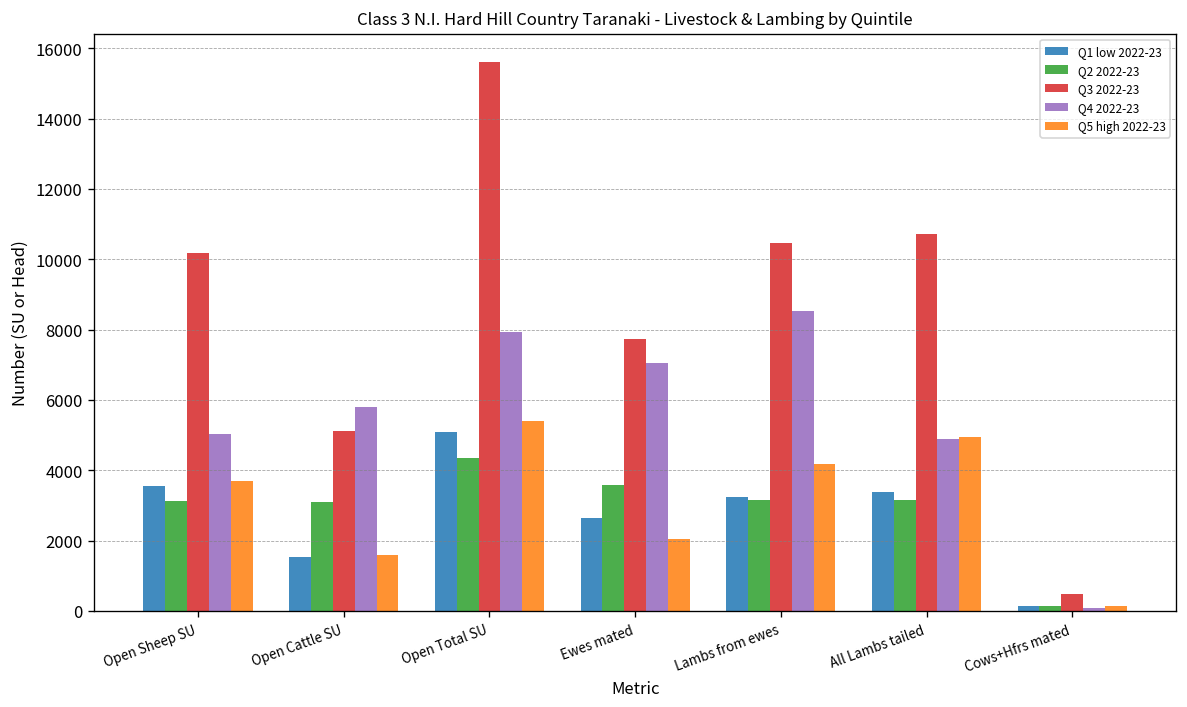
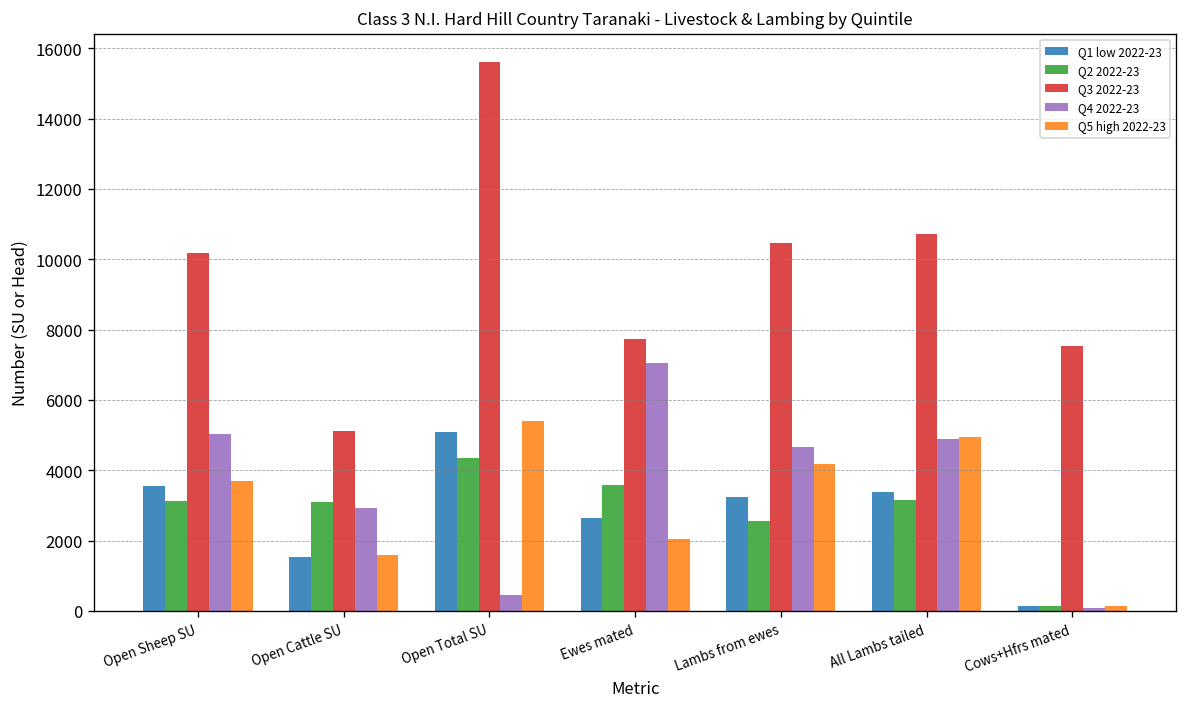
Q4 2022-23, Open Cattle SU: 5800 -> 2900
Q4 2022-23, Open Total SU: 7900 -> 400
Q2 2022-23, Lambs from ewes: 3200 -> 2600
Q4 2022-23, Lambs from ewes: 8500 -> 4700
Q3 2022-23, Cows+Hfrs mated: 500 -> 7500
